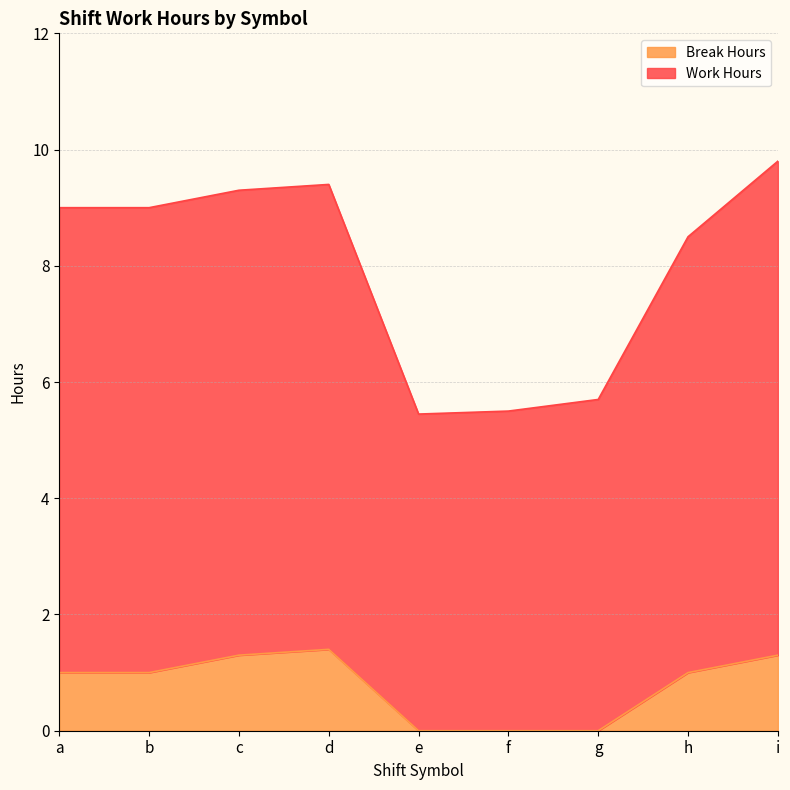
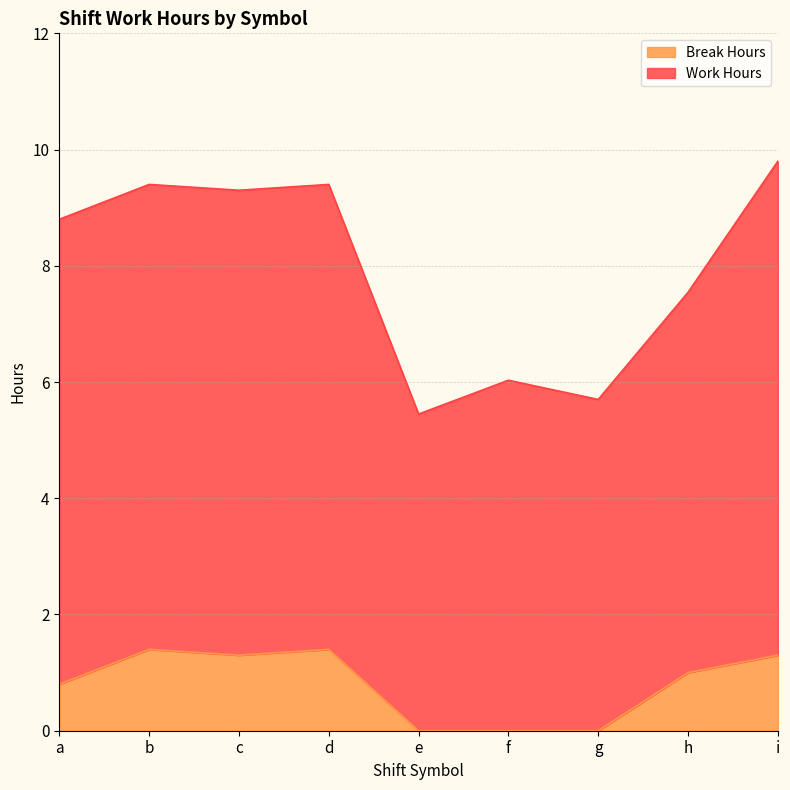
Break Hours, a: 1.0 -> 0.8
Break Hours, b: 1.0 -> 1.4
Work Hours, f: 5.5 -> 6.0
Work Hours, h: 7.5 -> 6.5
